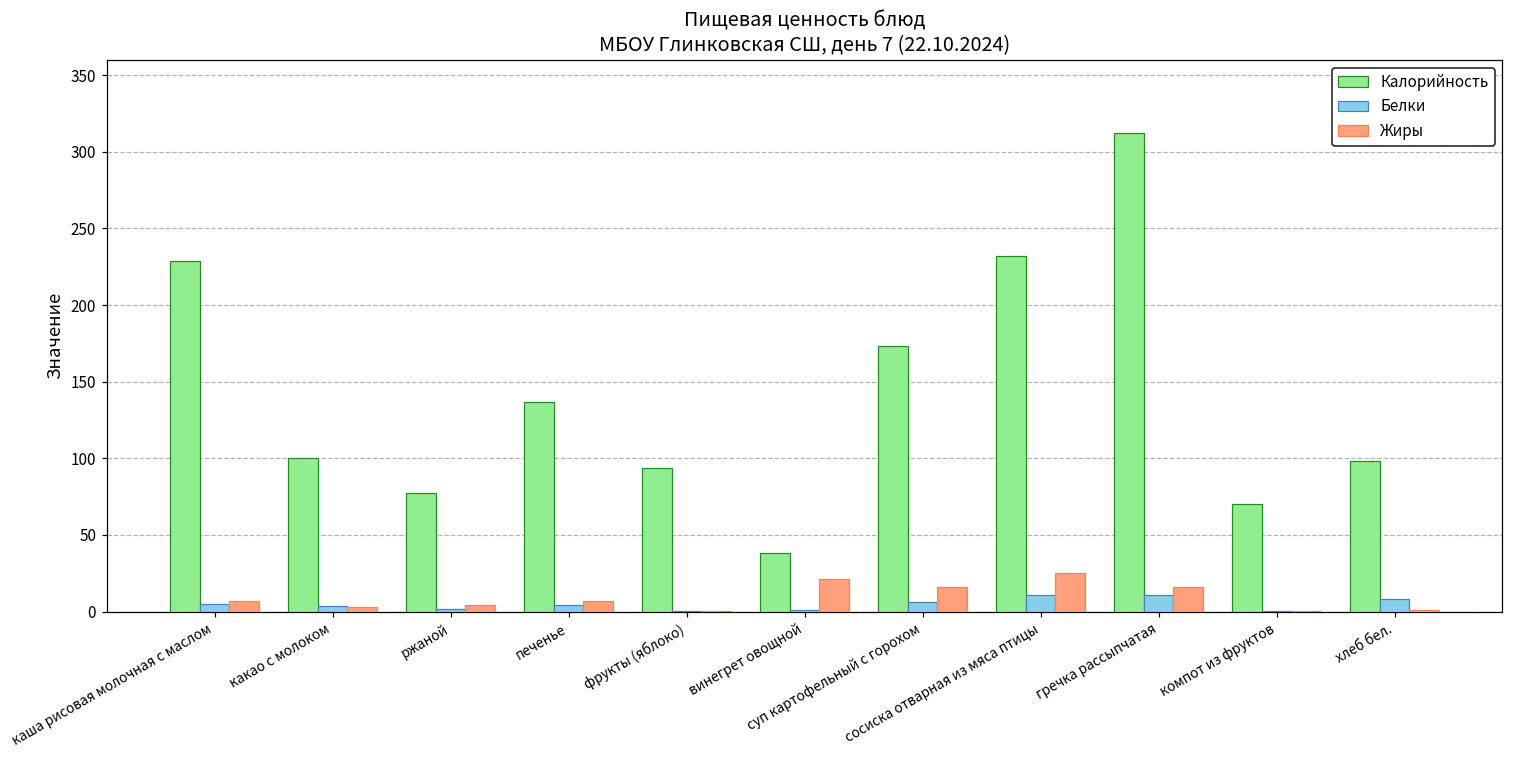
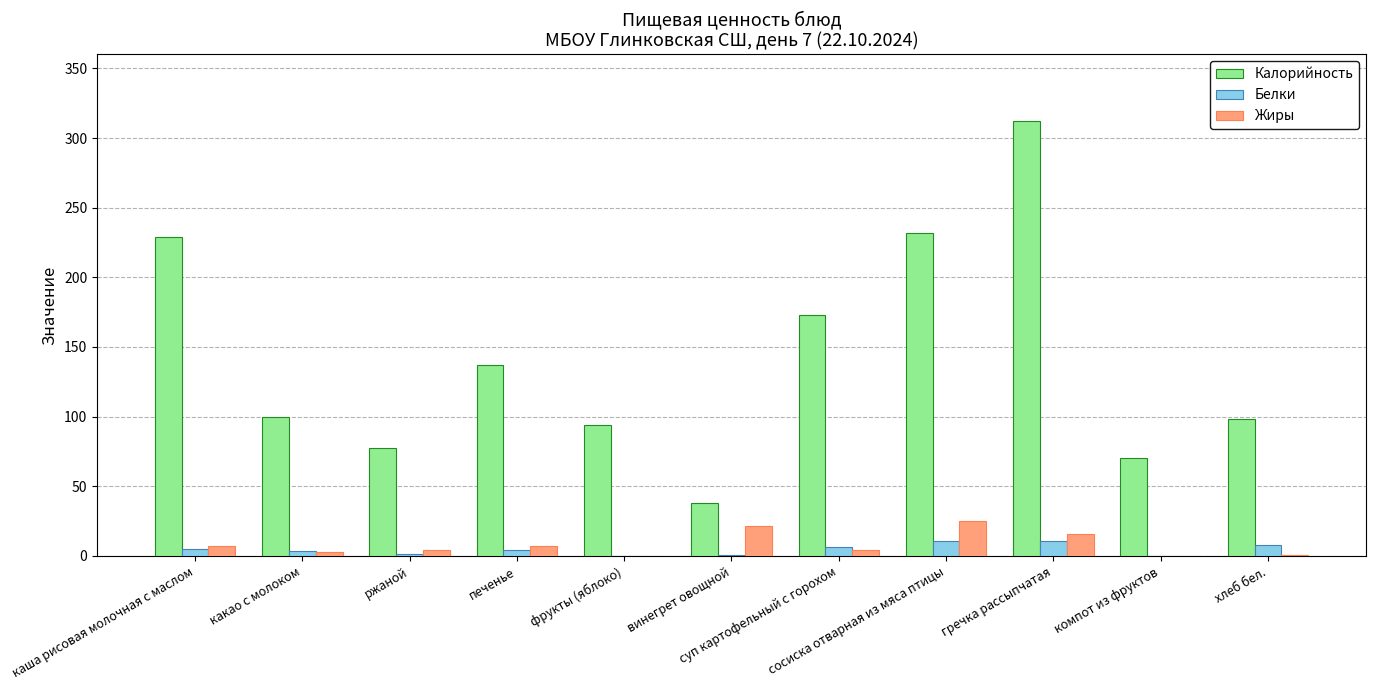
Жиры, суп картофельный с горохом: 16 -> 4
